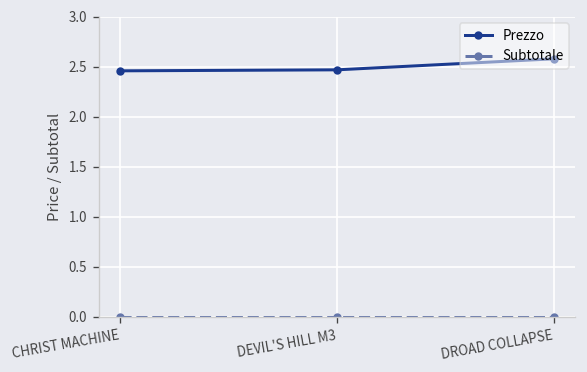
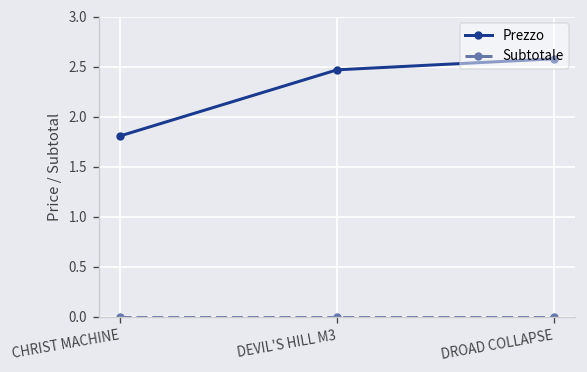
Prezzo, CHRIST MACHINE: 2.5 -> 1.8
